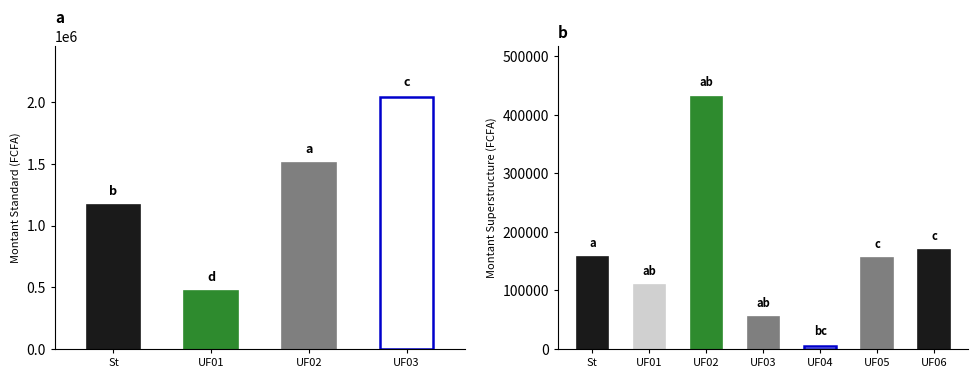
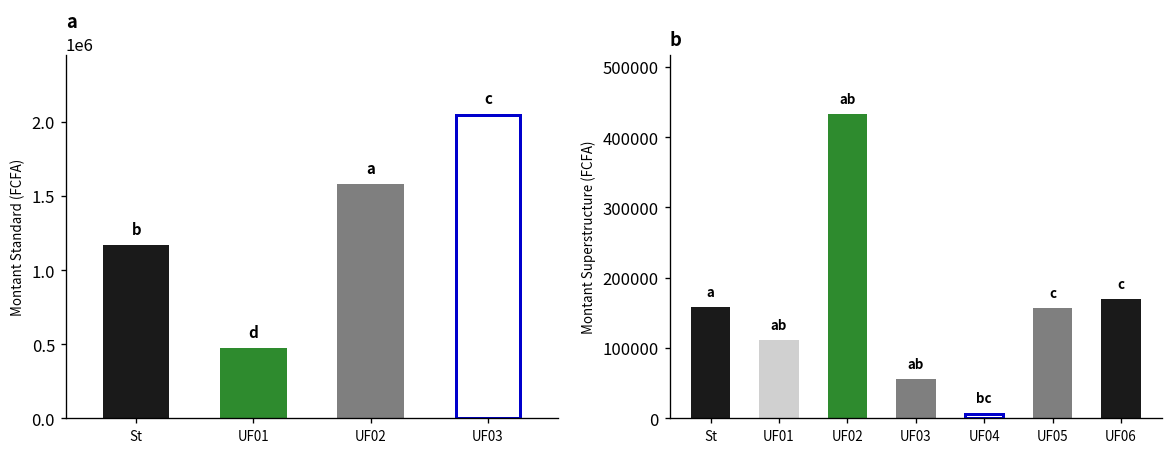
a, UF02: 1510000 -> 1580000
